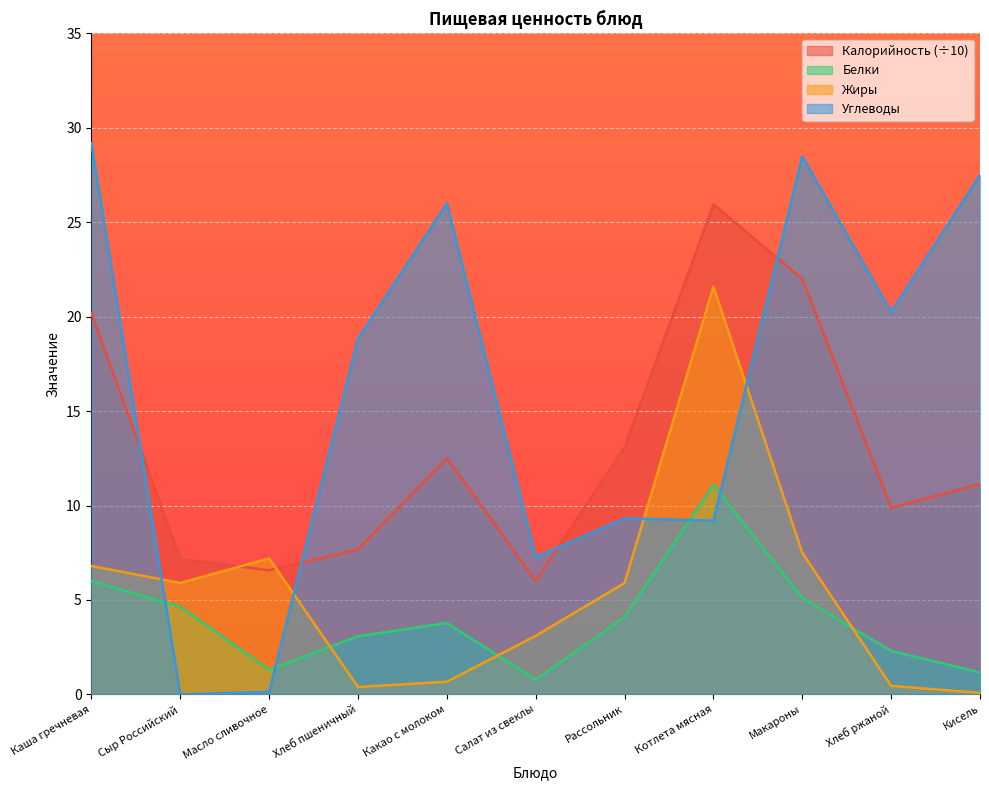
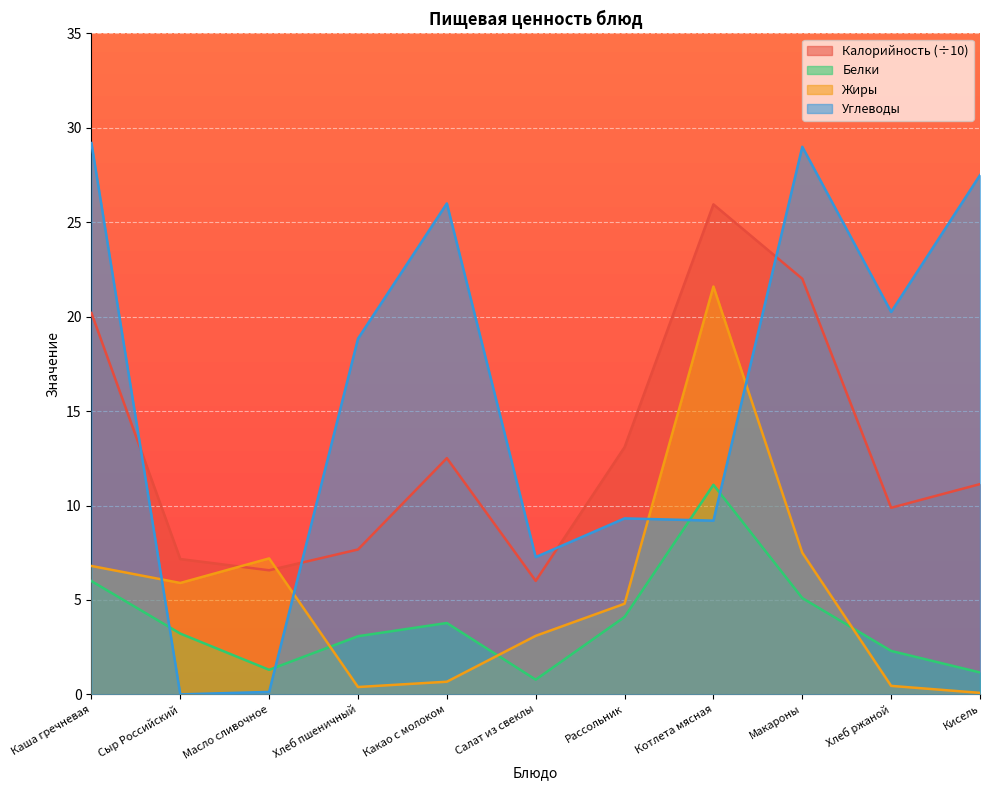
Белки, Сыр Российский: 4.6 -> 3.2
Жиры, Рассольник: 5.9 -> 4.8
Углеводы, Макароны: 28.5 -> 29.0
